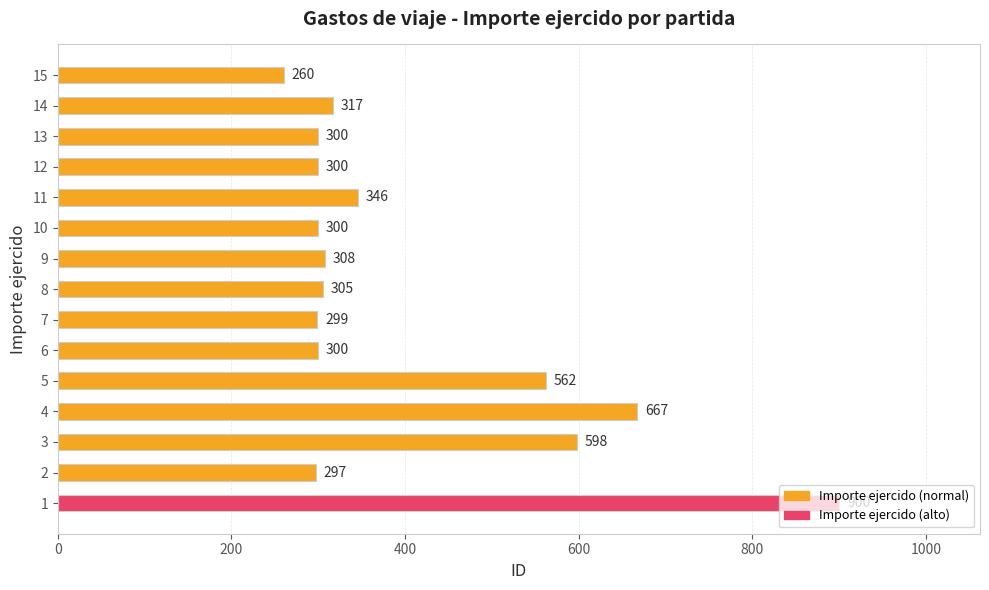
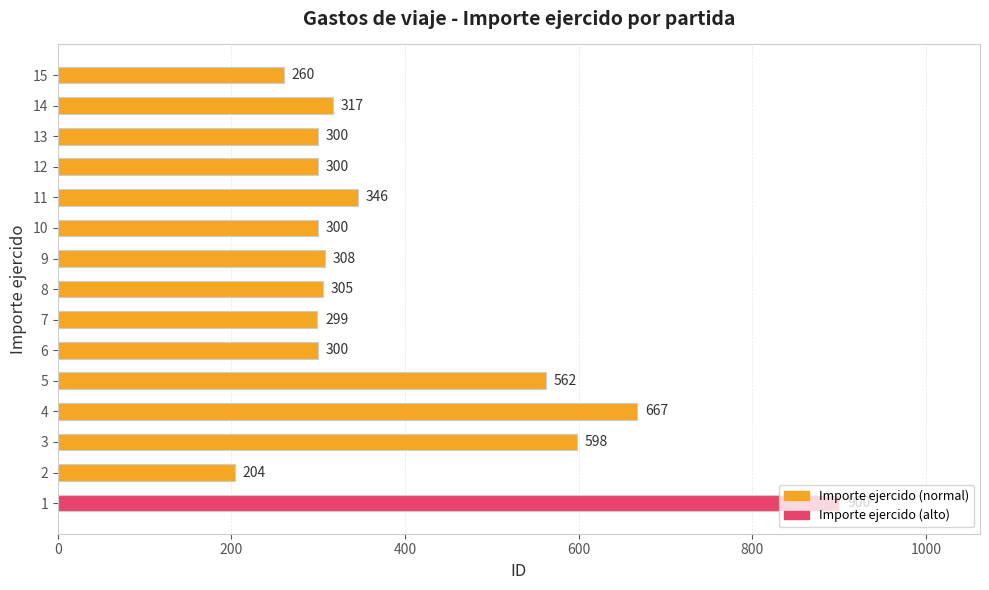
2: 297 -> 204
